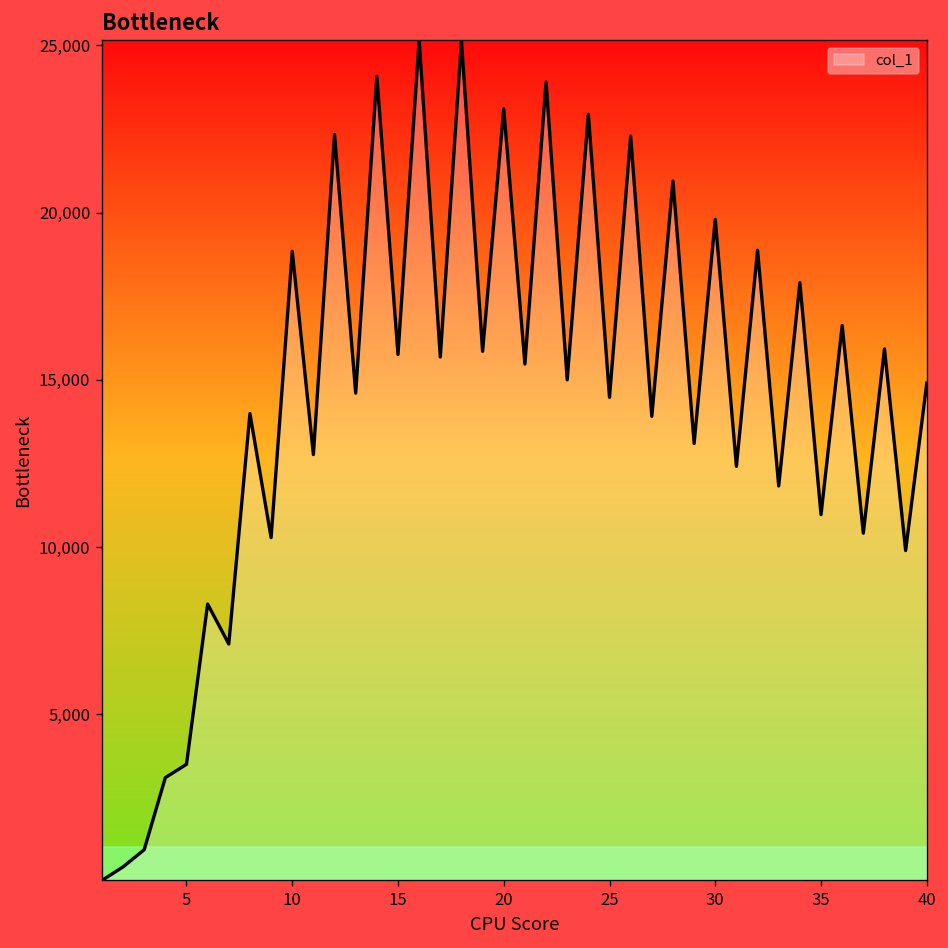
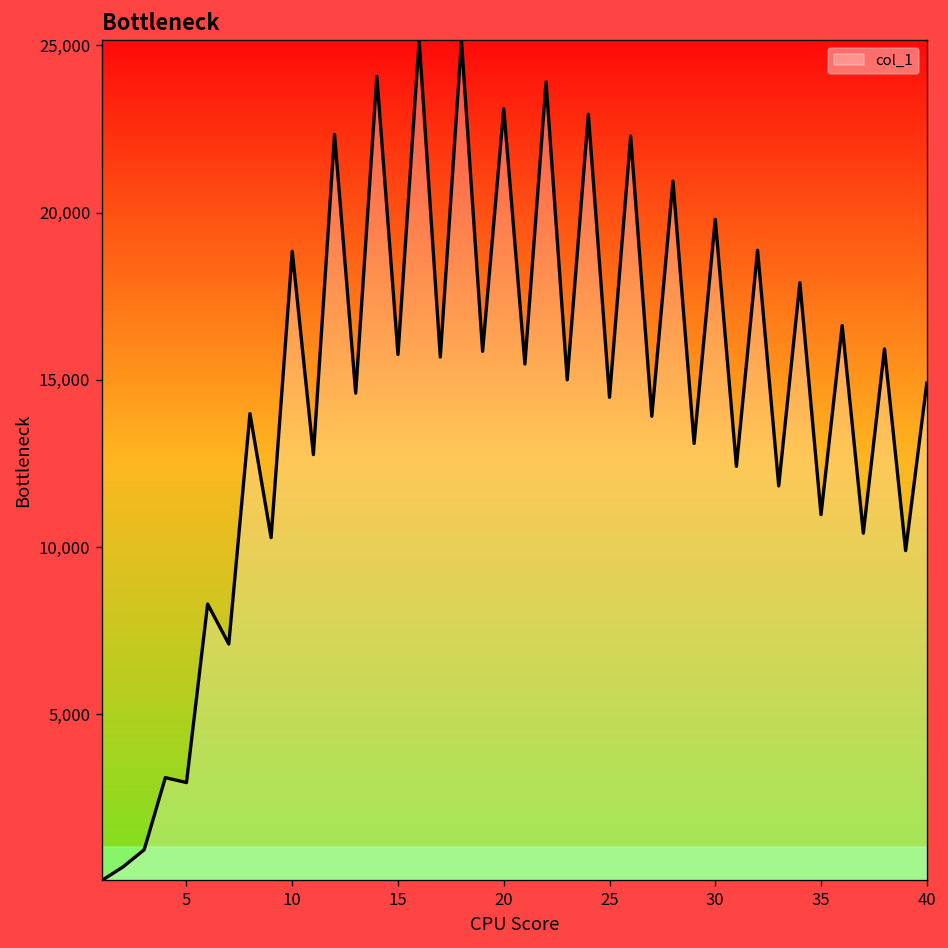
5: 3,500 -> 3,000
